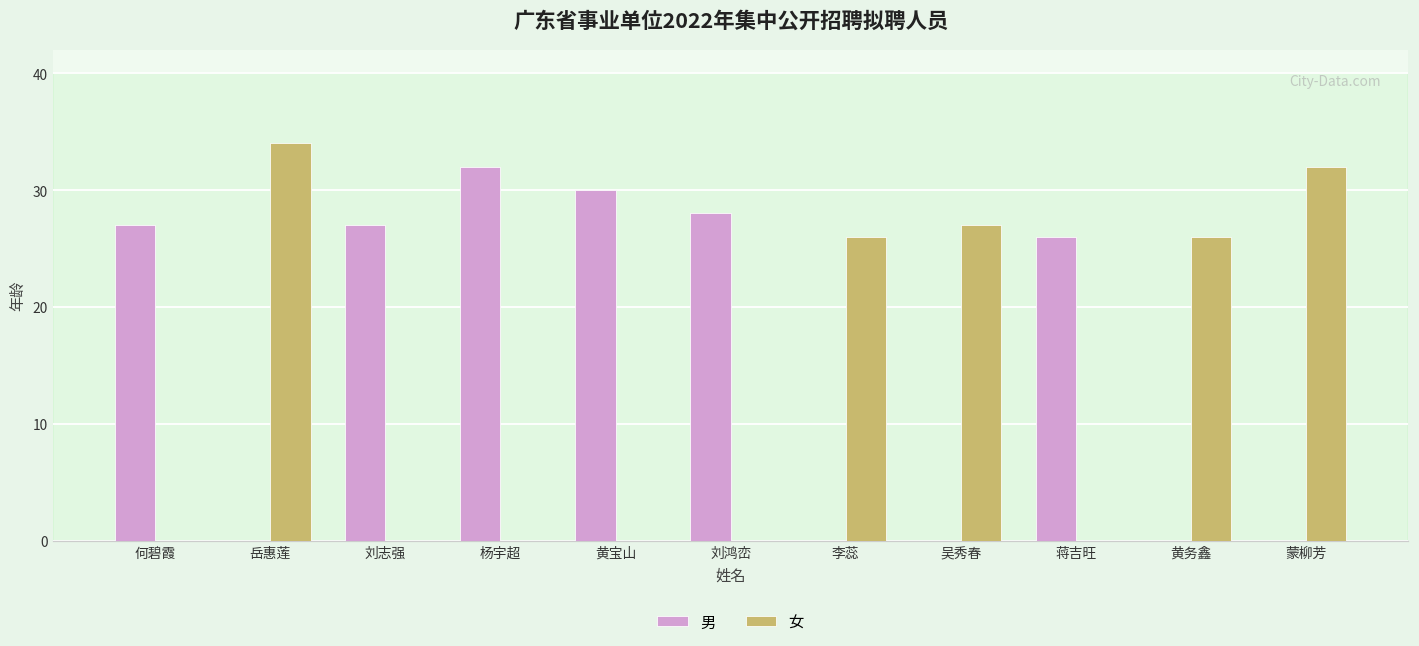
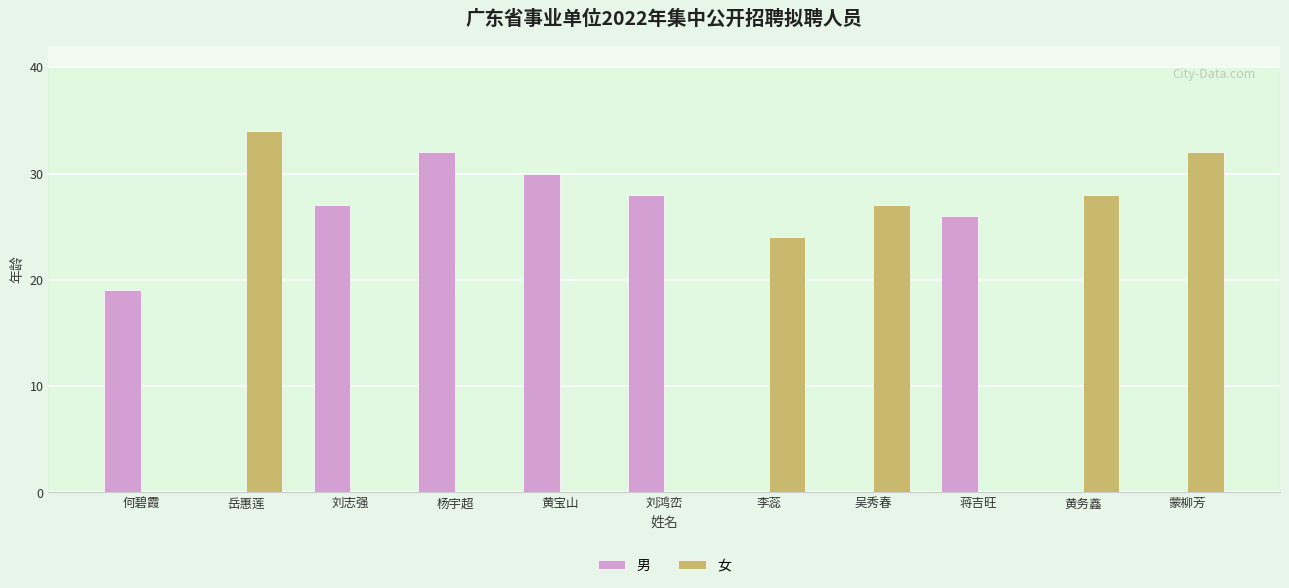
男, 何碧霞: 27 -> 19
女, 李蕊: 26 -> 24
女, 黄务鑫: 26 -> 28
